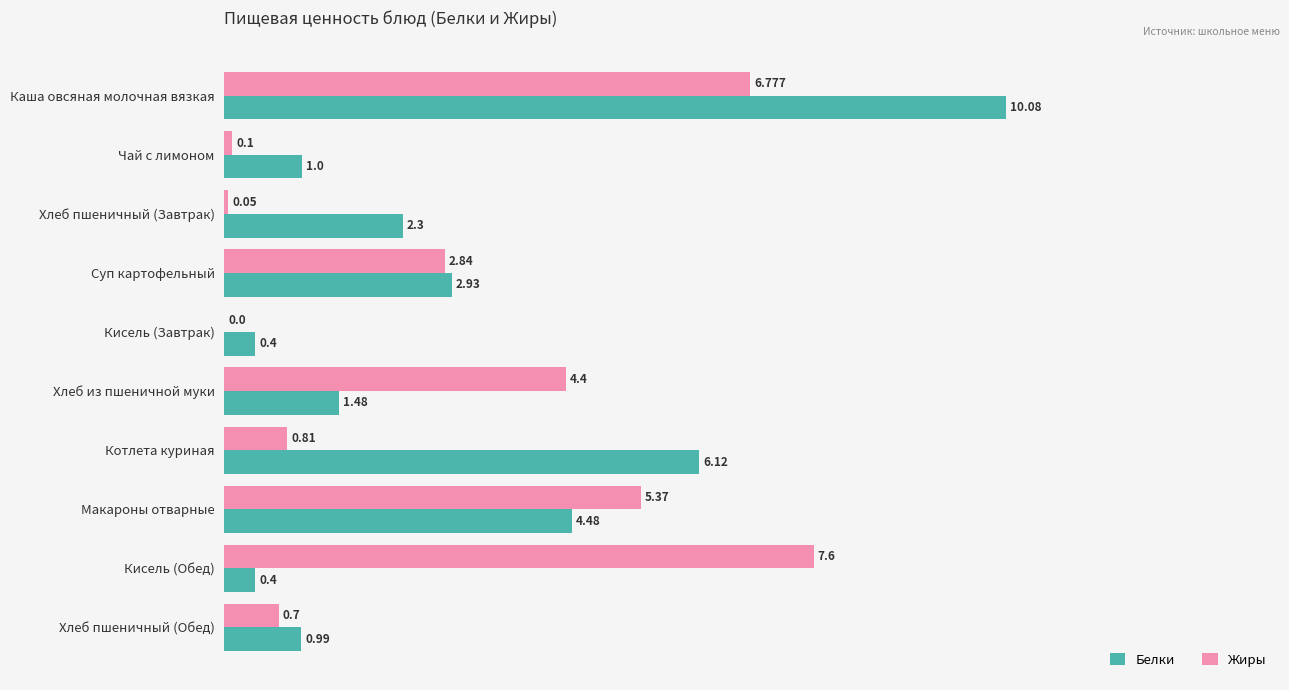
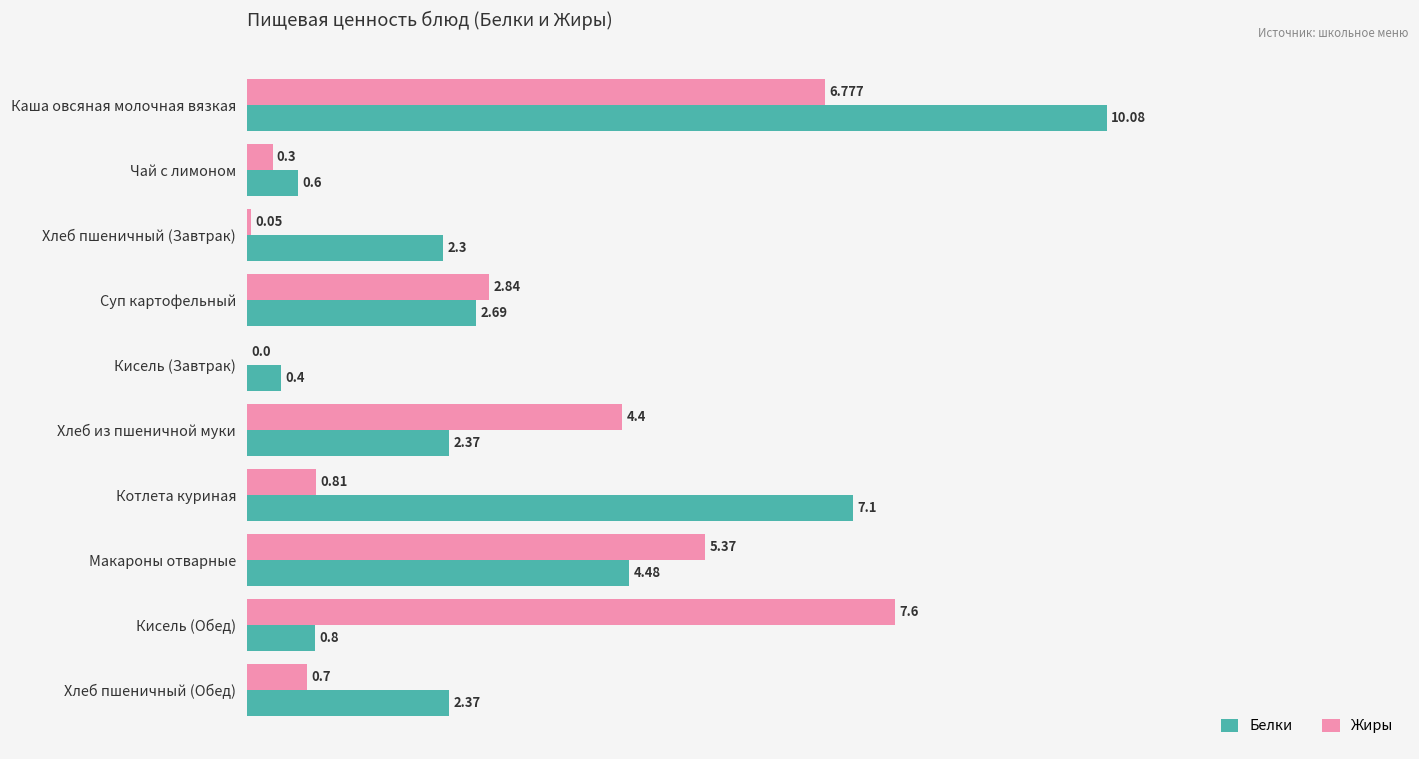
Жиры, Чай с лимоном: 0.1 -> 0.3
Белки, Чай с лимоном: 1.0 -> 0.6
Белки, Суп картофельный: 2.93 -> 2.69
Белки, Хлеб из пшеничной муки: 1.48 -> 2.37
Белки, Котлета куриная: 6.12 -> 7.1
Белки, Кисель (Обед): 0.4 -> 0.8
Белки, Хлеб пшеничный (Обед): 0.99 -> 2.37
